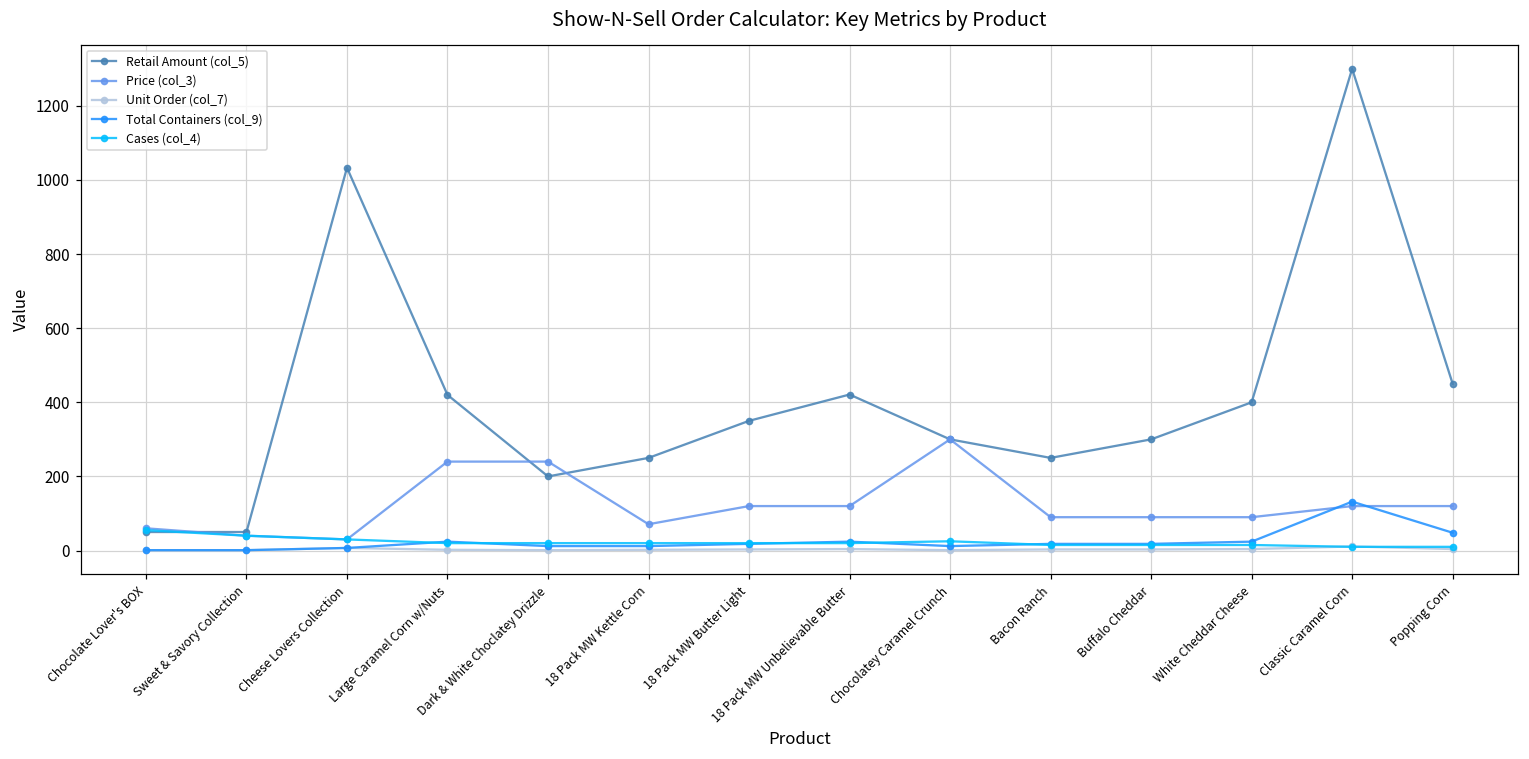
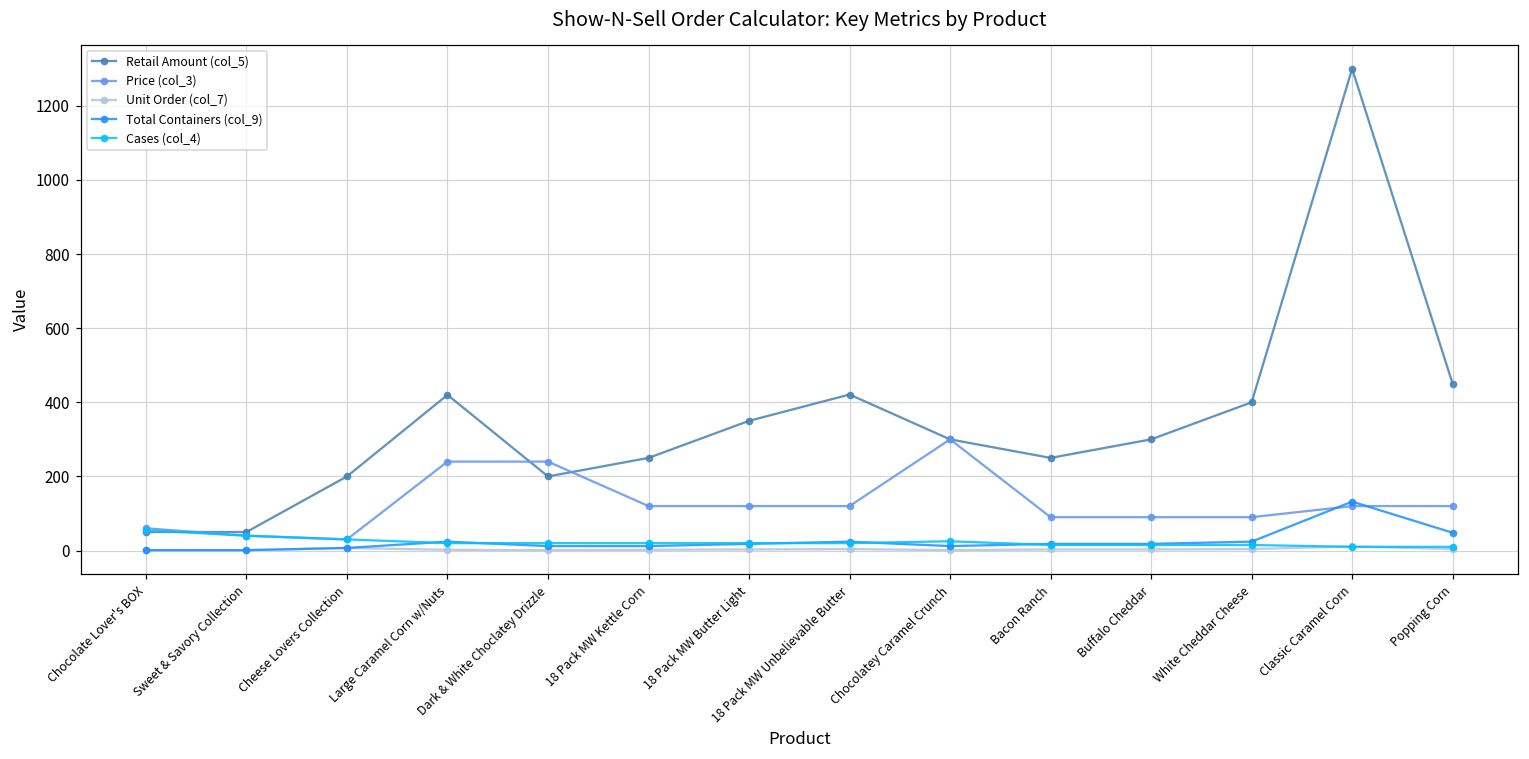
Retail Amount (col_5), Cheese Lovers Collection: 1030 -> 200
Price (col_3), 18 Pack MW Kettle Corn: 70 -> 120
